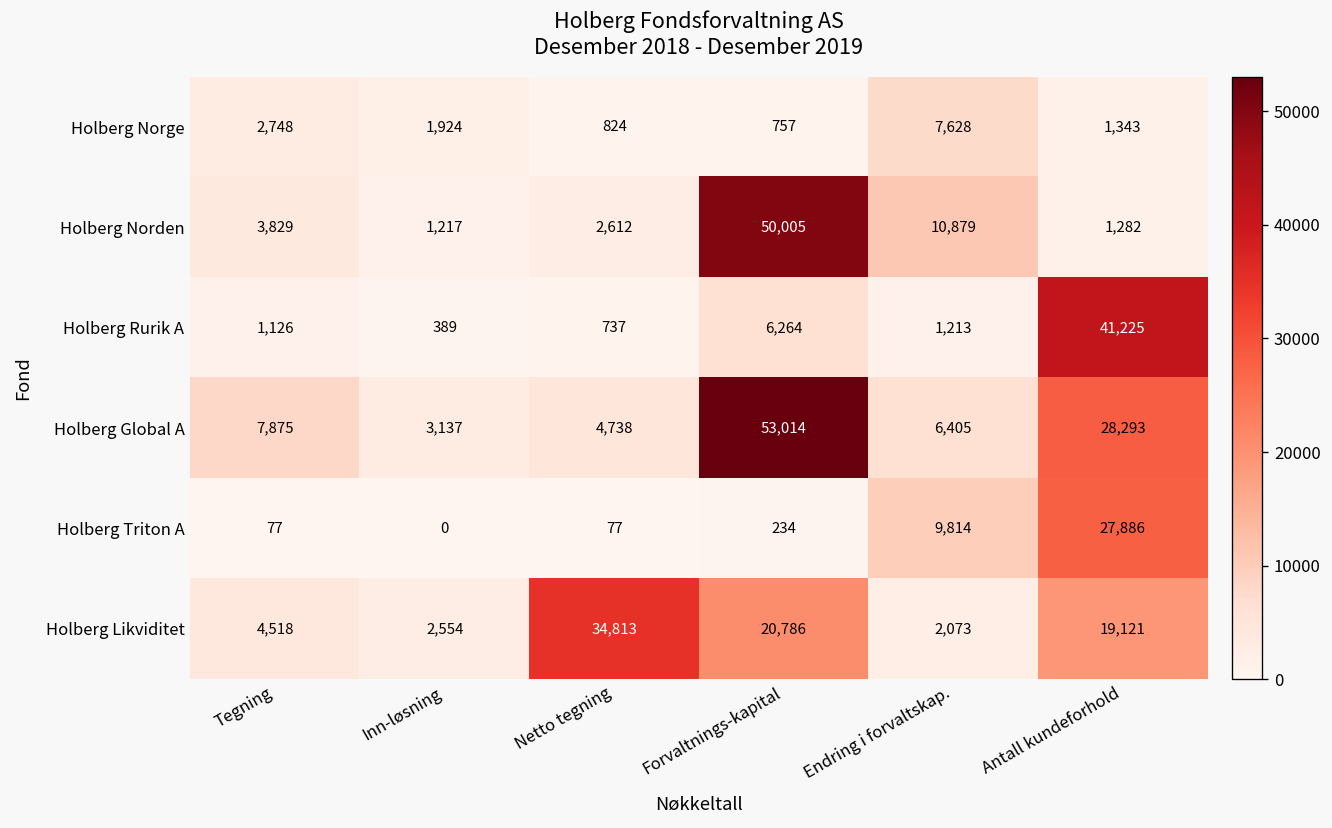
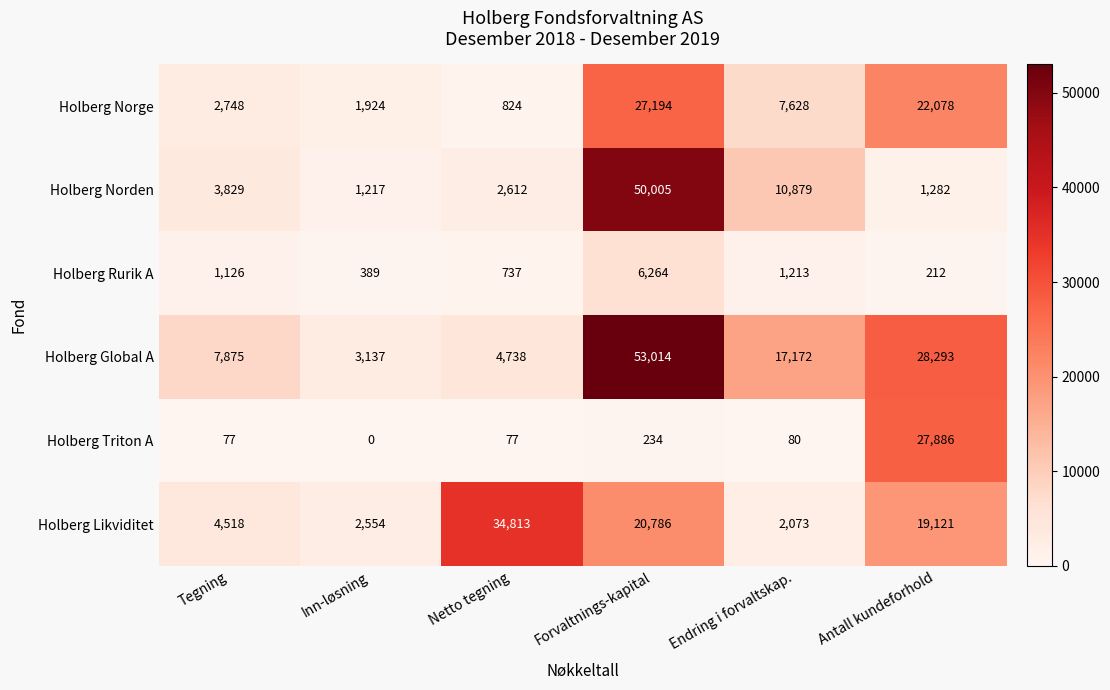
Holberg Norge, Forvaltnings-kapital: 757 -> 27,194
Holberg Norge, Antall kundeforhold: 1,343 -> 22,078
Holberg Rurik A, Antall kundeforhold: 41,225 -> 212
Holberg Global A, Endring i forvaltskap.: 6,405 -> 17,172
Holberg Triton A, Endring i forvaltskap.: 9,814 -> 80
